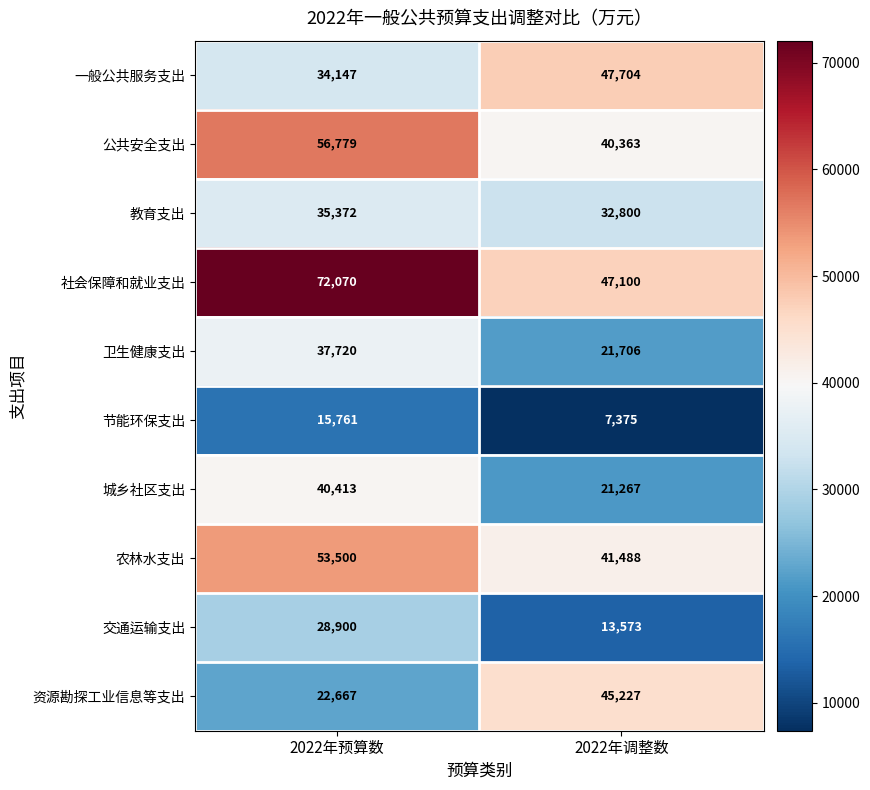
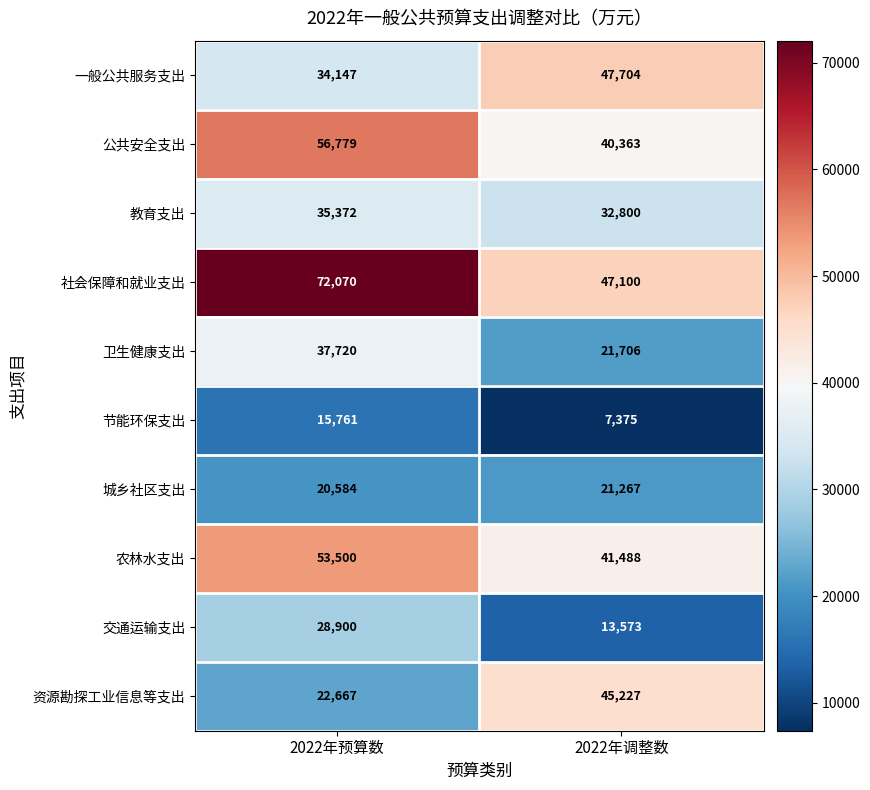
城乡社区支出, 2022年预算数: 40,413 -> 20,584
